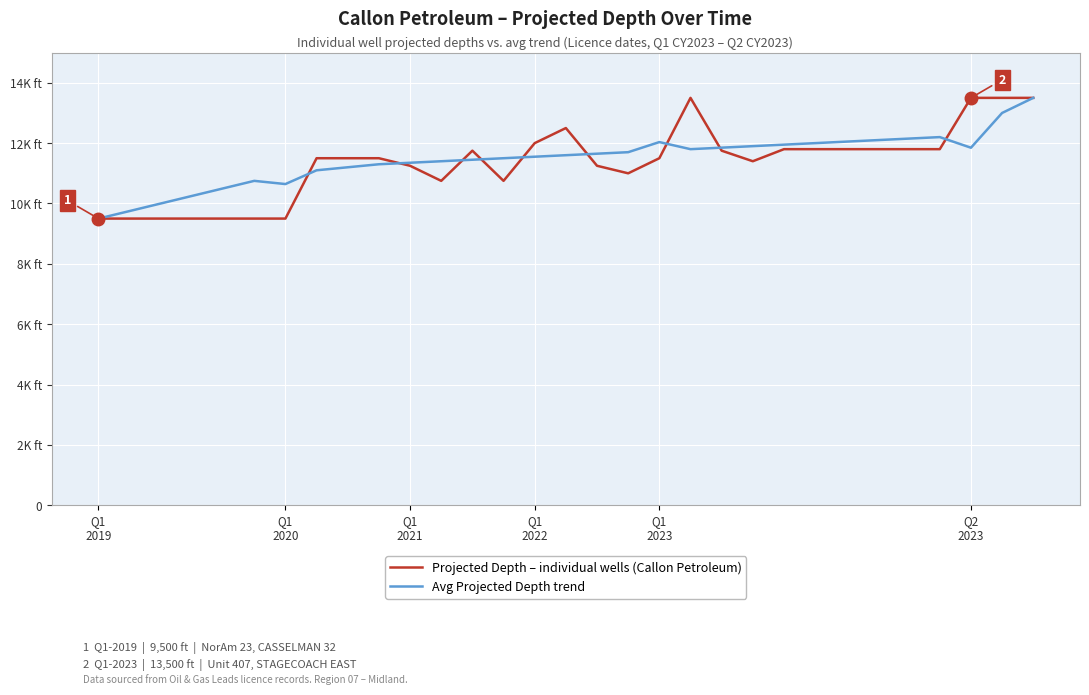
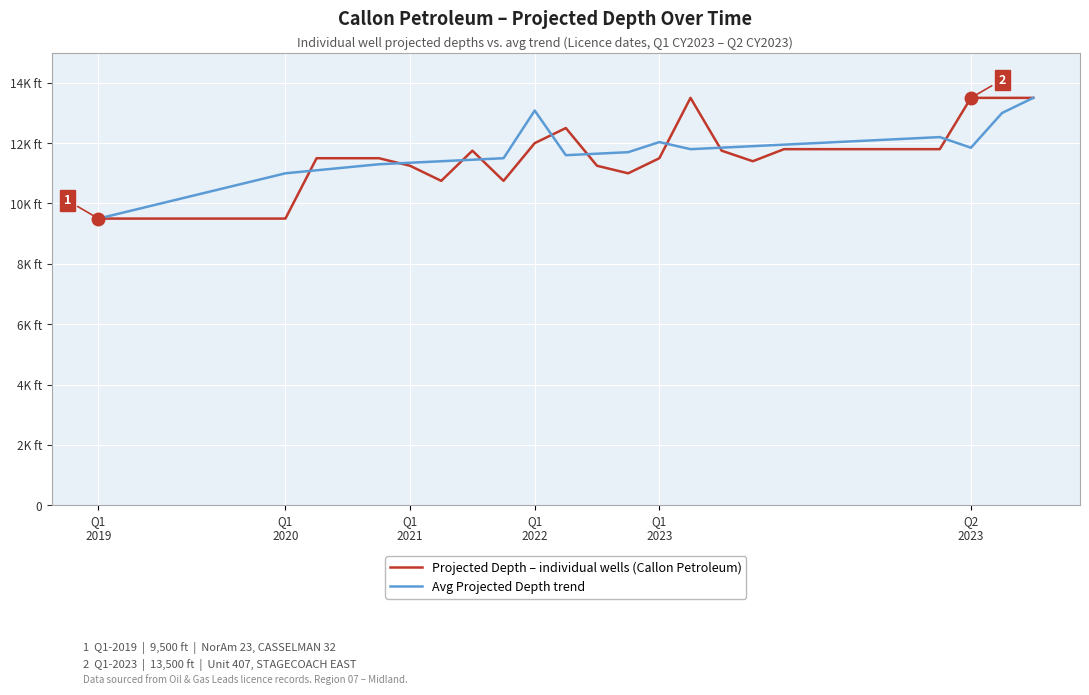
Avg Projected Depth trend, Q1 2020: 10.6K ft -> 11.0K ft
Avg Projected Depth trend, Q1 2022: 11.6K ft -> 13.1K ft
